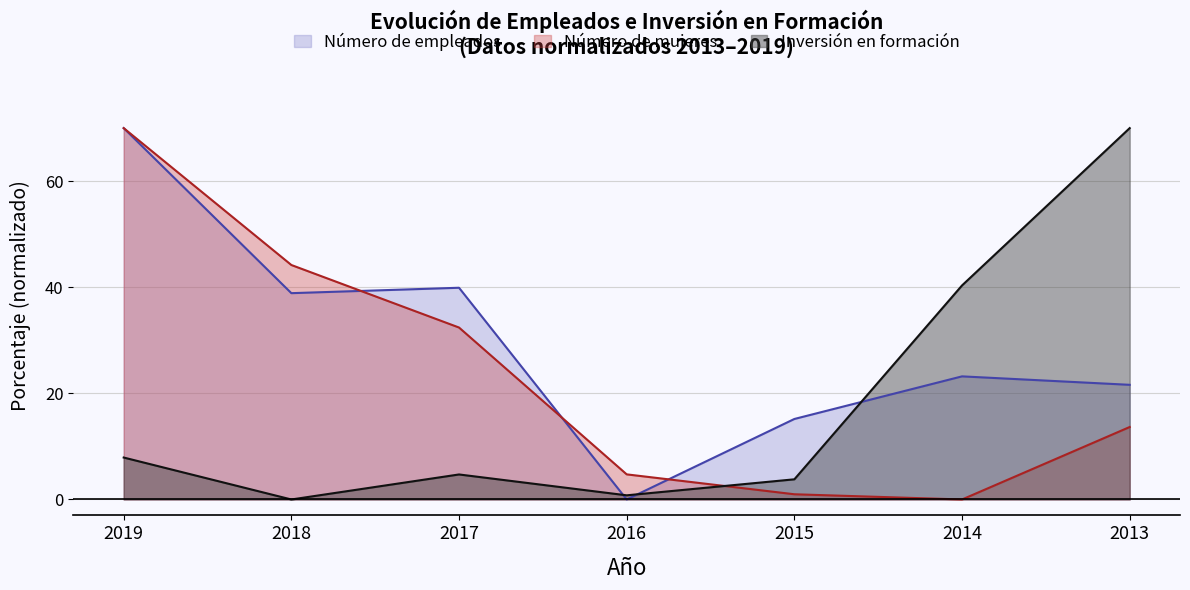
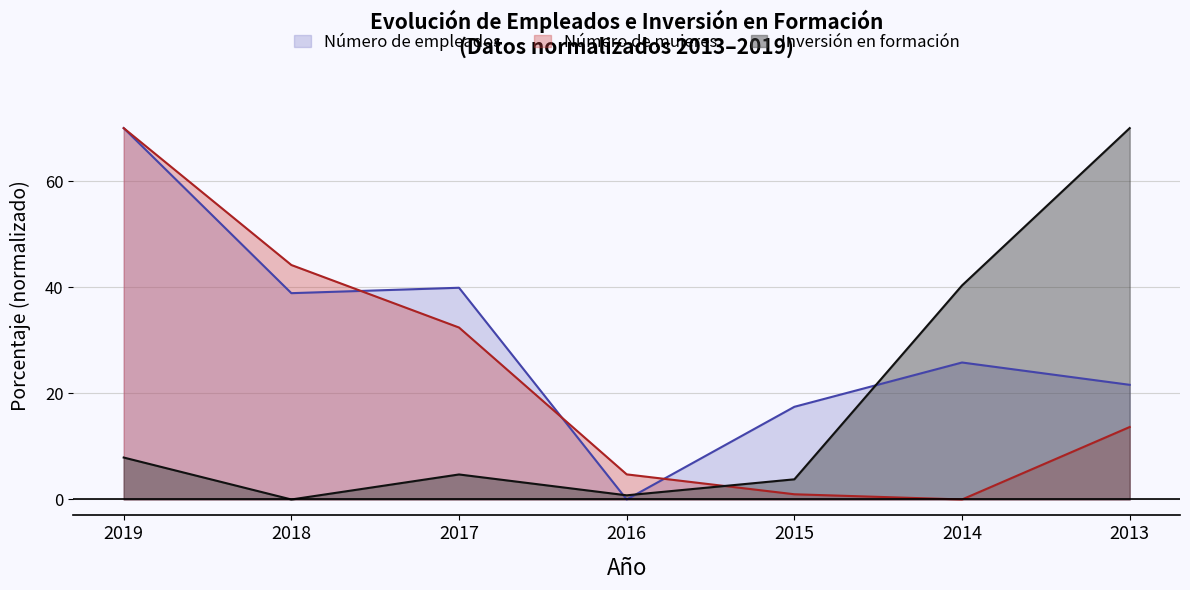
Número de empleados, 2015: 15 -> 17
Número de empleados, 2014: 23 -> 26
